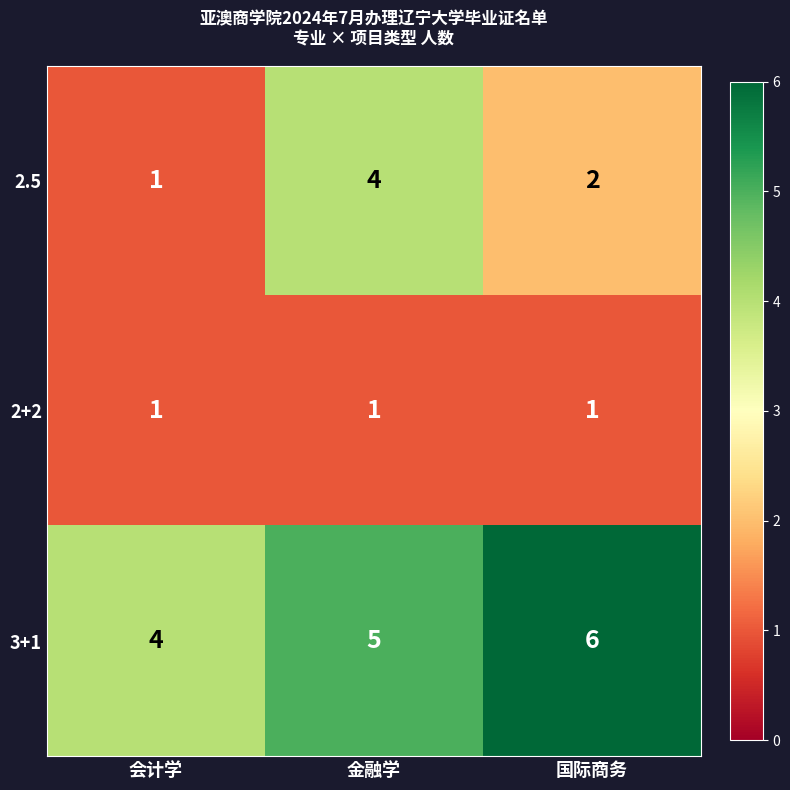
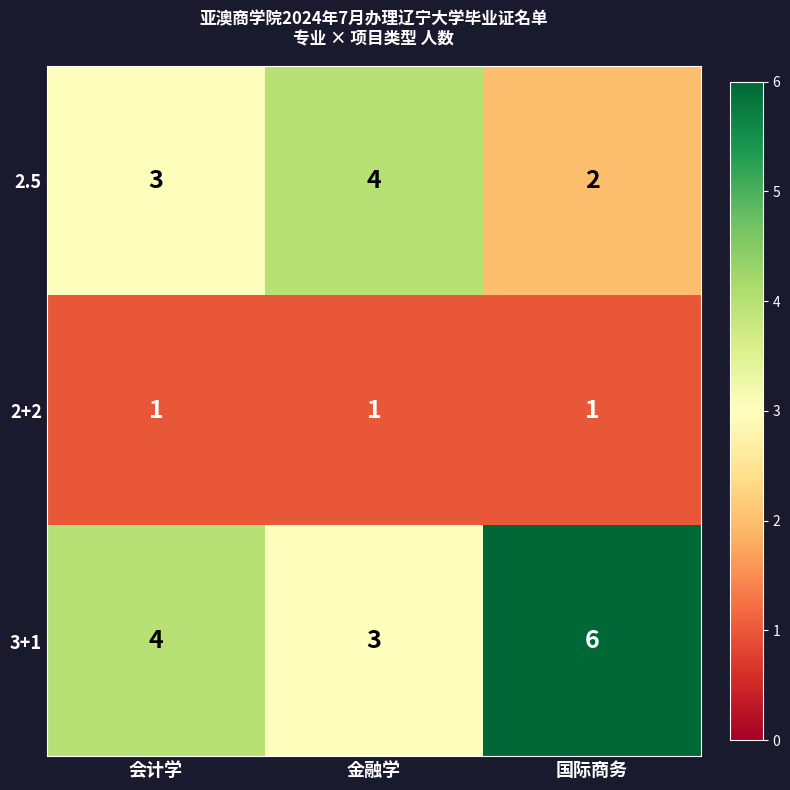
2.5, 会计学: 1 -> 3
3+1, 金融学: 5 -> 3
